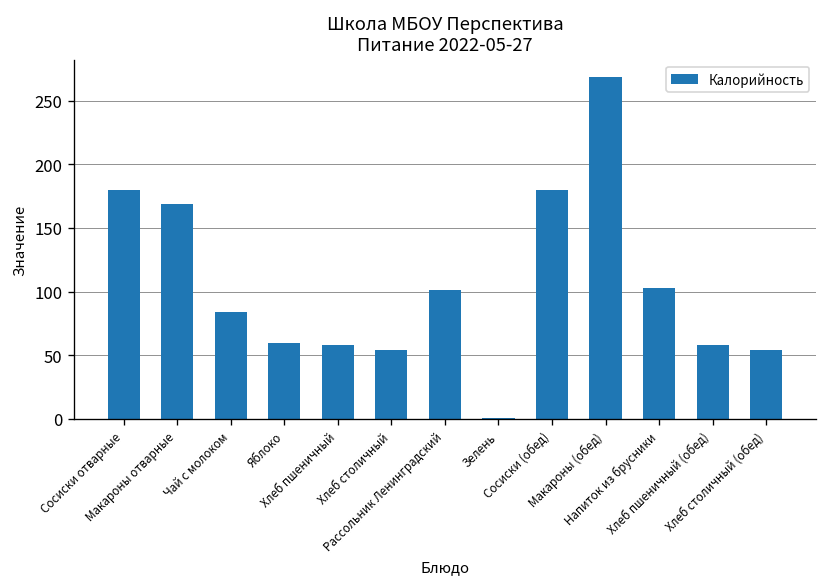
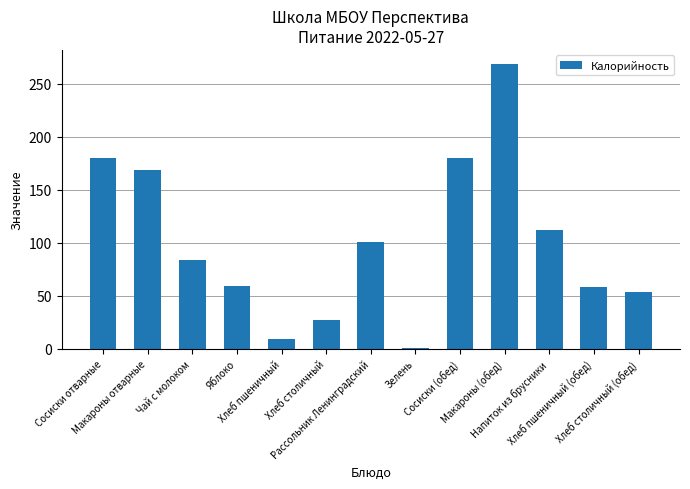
Хлеб пшеничный: 58 -> 9
Хлеб столичный: 54 -> 27
Напиток из брусники: 103 -> 112
